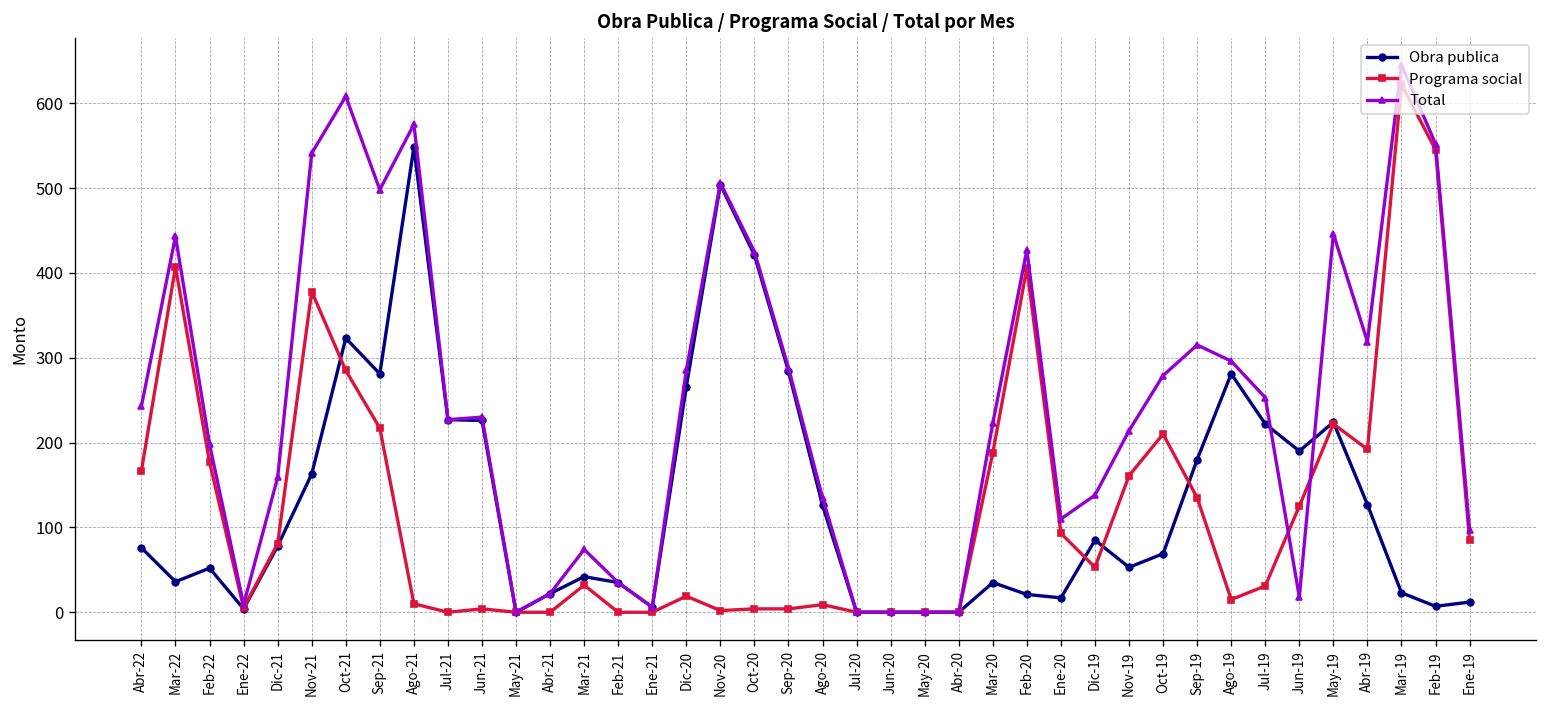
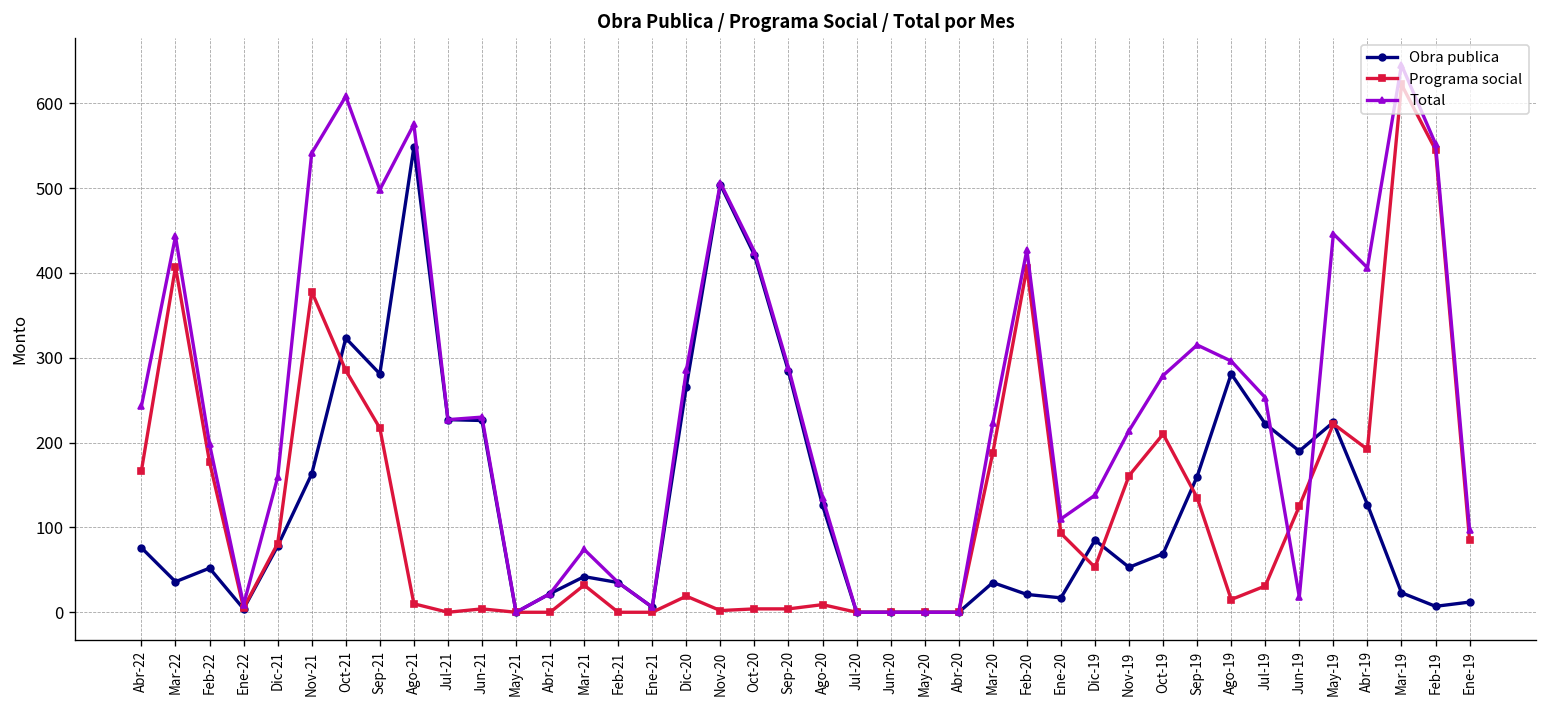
Obra publica, Sep-19: 180 -> 160
Total, Abr-19: 320 -> 410
